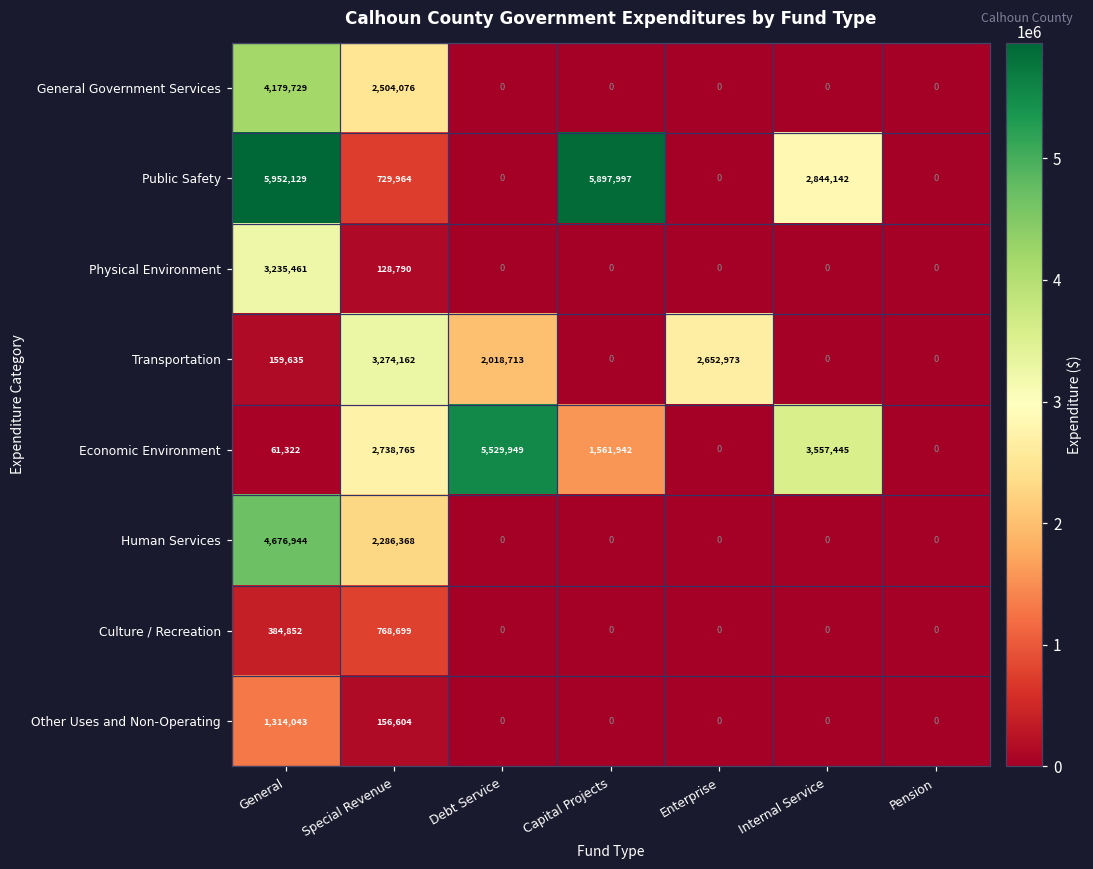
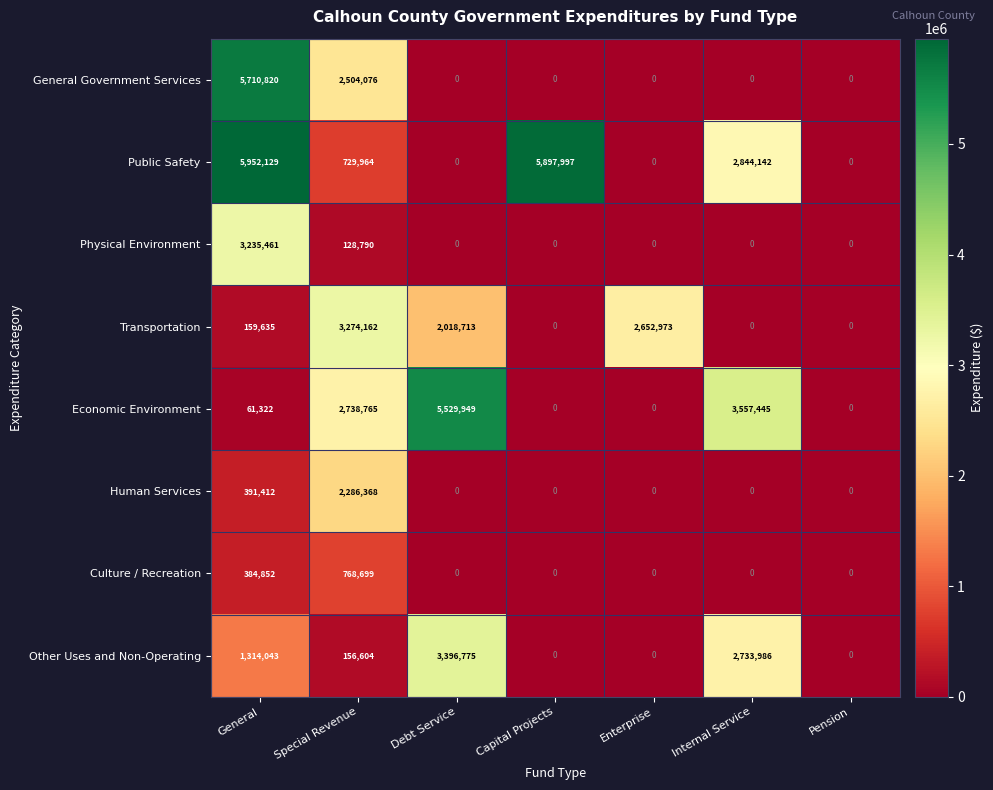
General Government Services, General: 4,179,729 -> 5,710,820
Economic Environment, Capital Projects: 1,561,942 -> 0
Human Services, General: 4,676,944 -> 391,412
Other Uses and Non-Operating, Debt Service: 0 -> 3,396,775
Other Uses and Non-Operating, Internal Service: 0 -> 2,733,986
